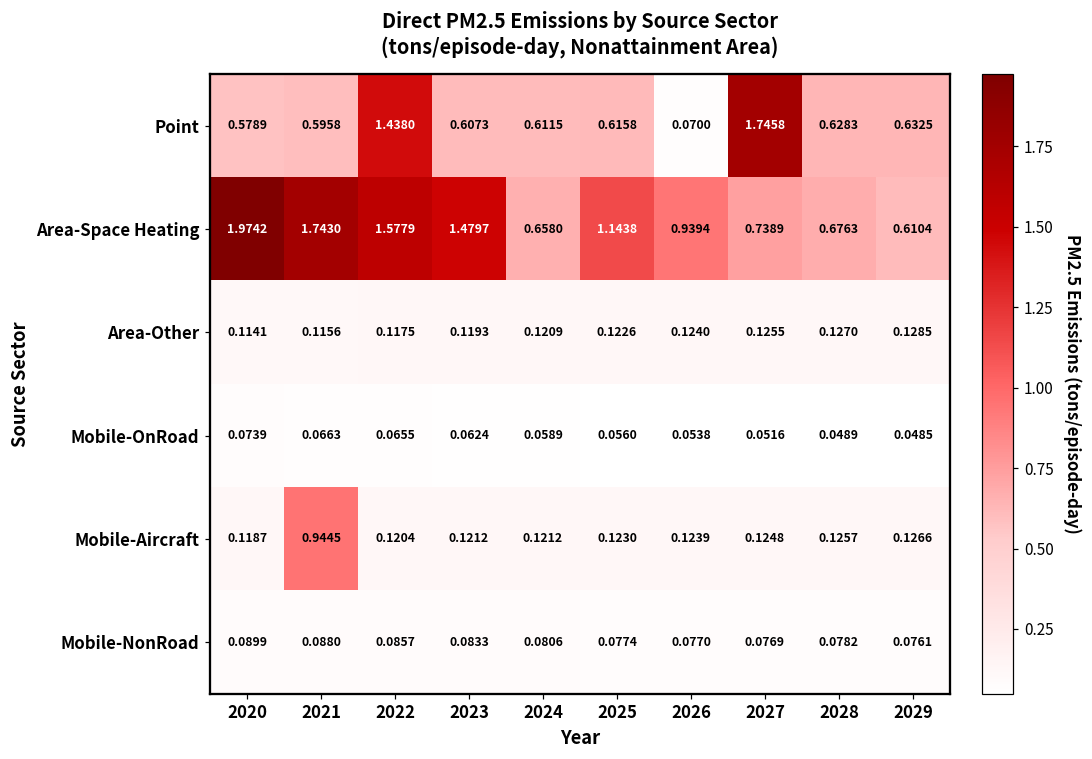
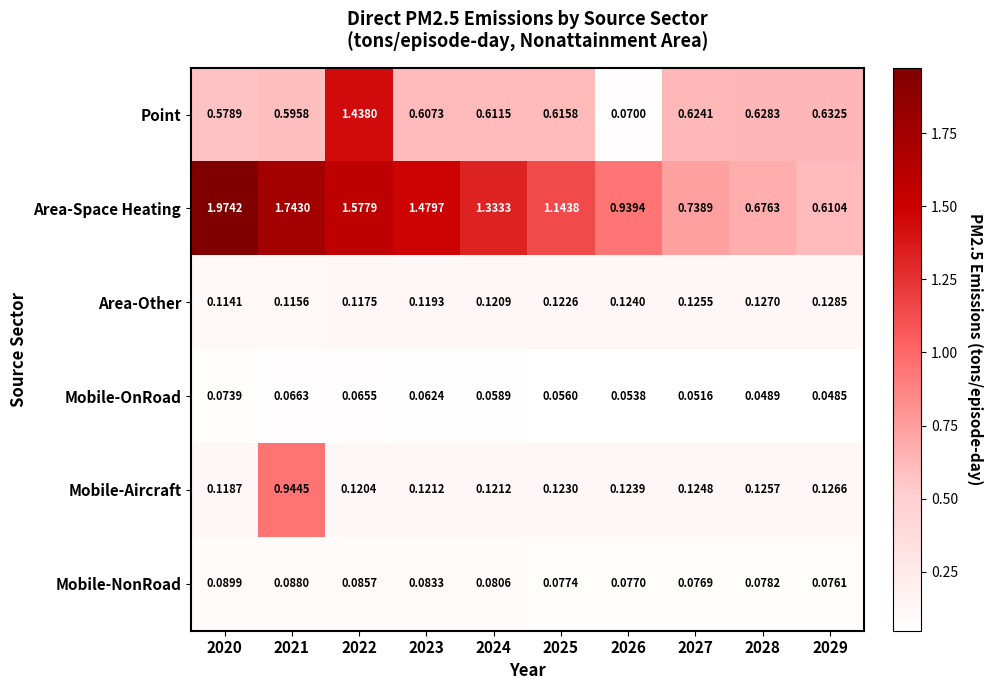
Point, 2027: 1.7458 -> 0.6241
Area-Space Heating, 2024: 0.6580 -> 1.3333
